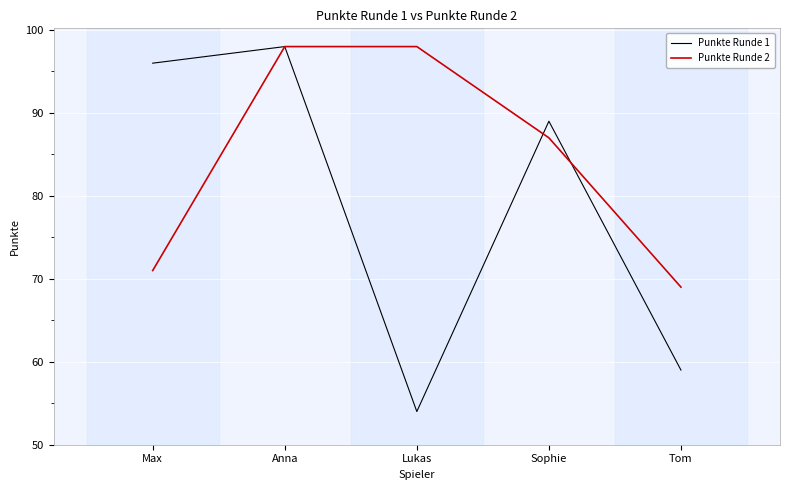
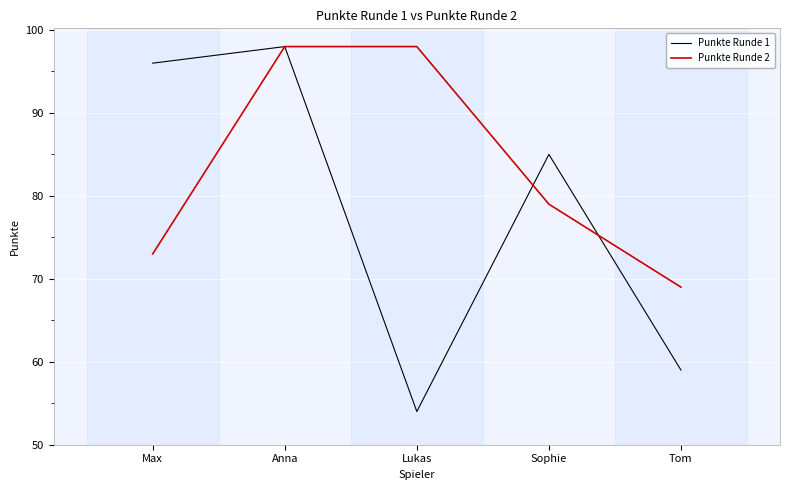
Punkte Runde 2, Max: 71 -> 73
Punkte Runde 1, Sophie: 89 -> 85
Punkte Runde 2, Sophie: 87 -> 79
